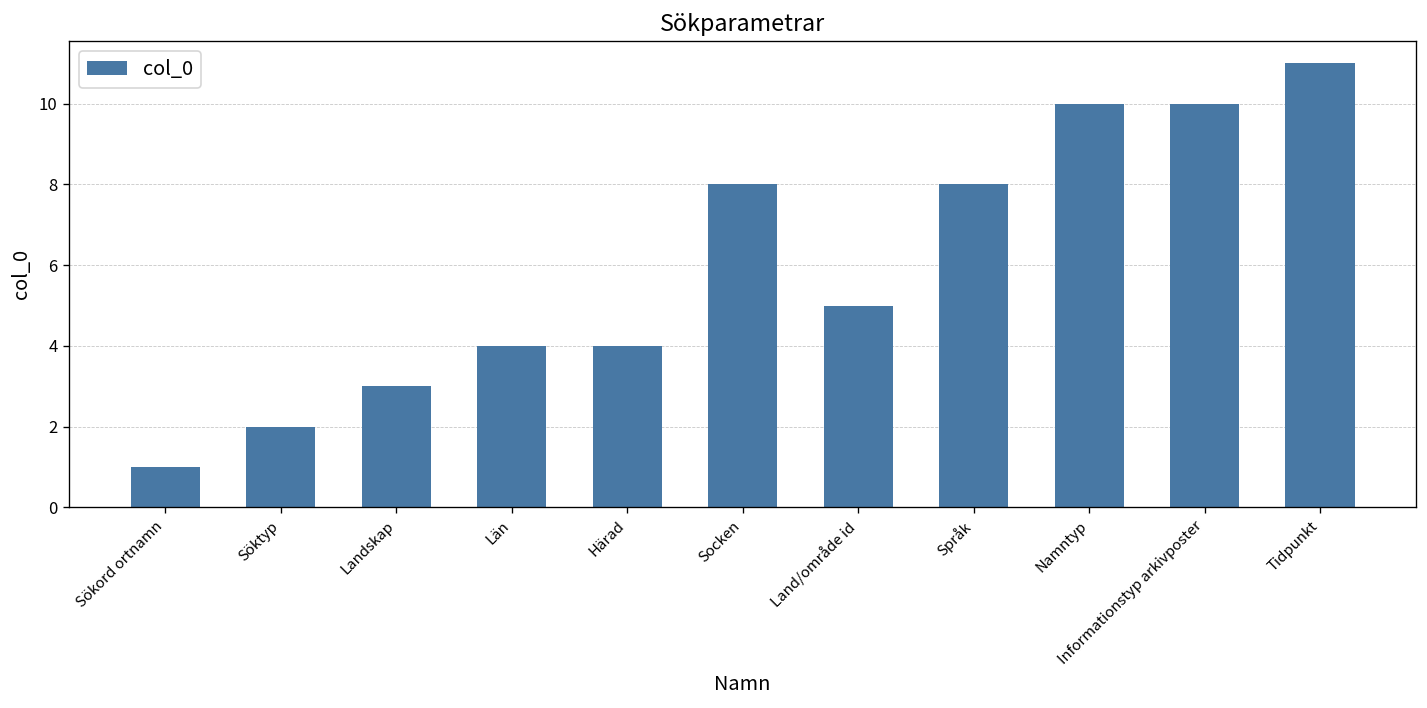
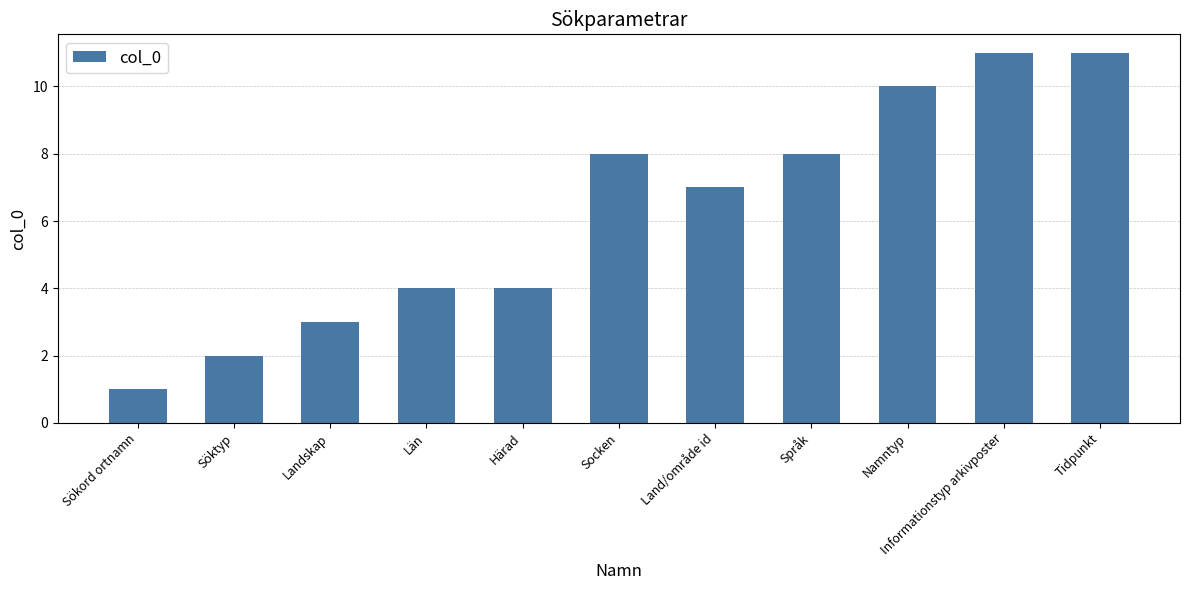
Land/område id: 5 -> 7
Informationstyp arkivposter: 10 -> 11
